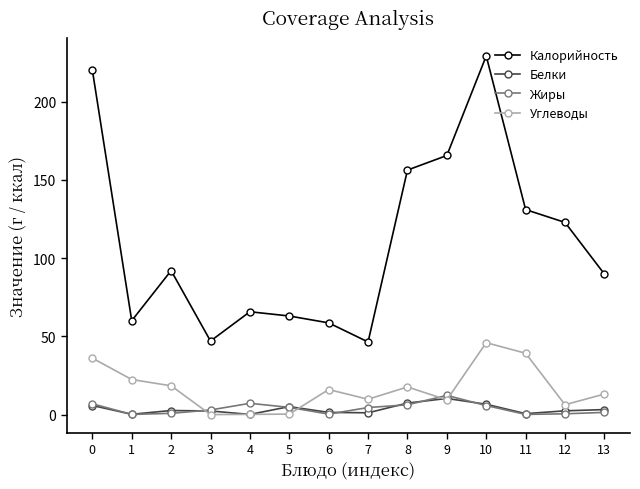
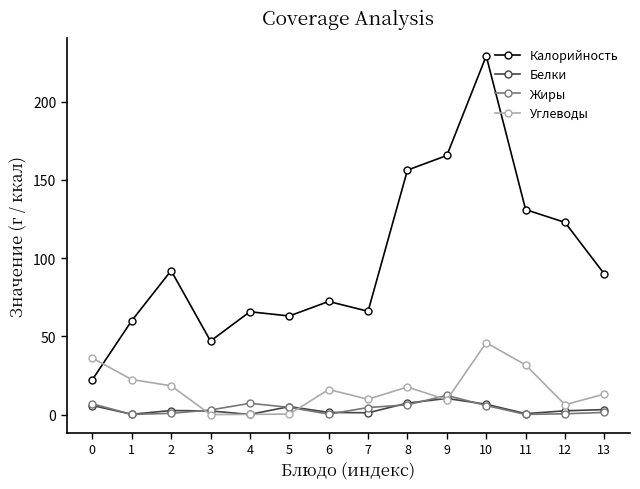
Калорийность, 0: 220 -> 22
Калорийность, 6: 59 -> 72
Калорийность, 7: 46 -> 66
Углеводы, 11: 39 -> 32
